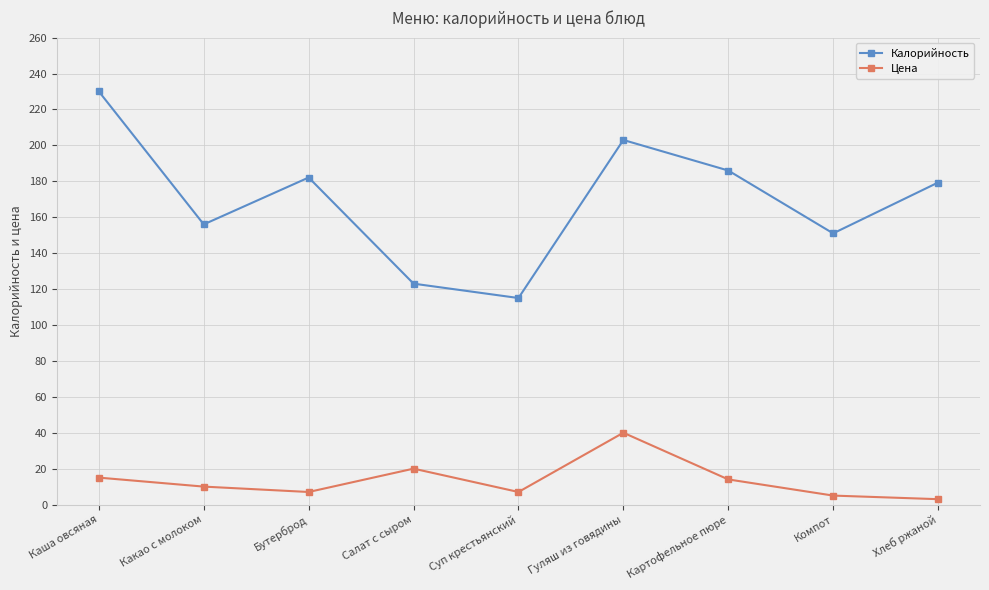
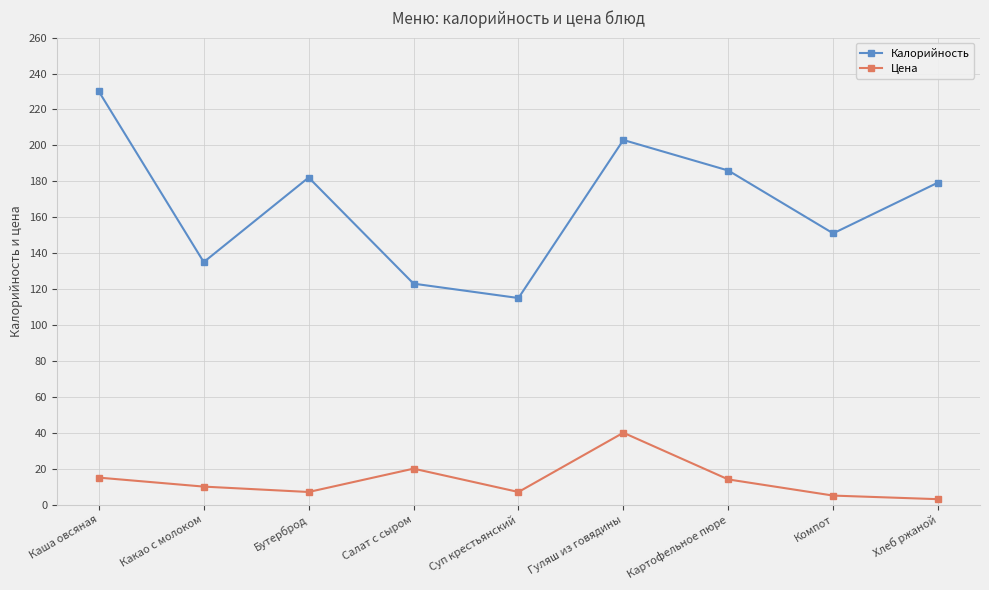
Калорийность, Какао с молоком: 156 -> 135
